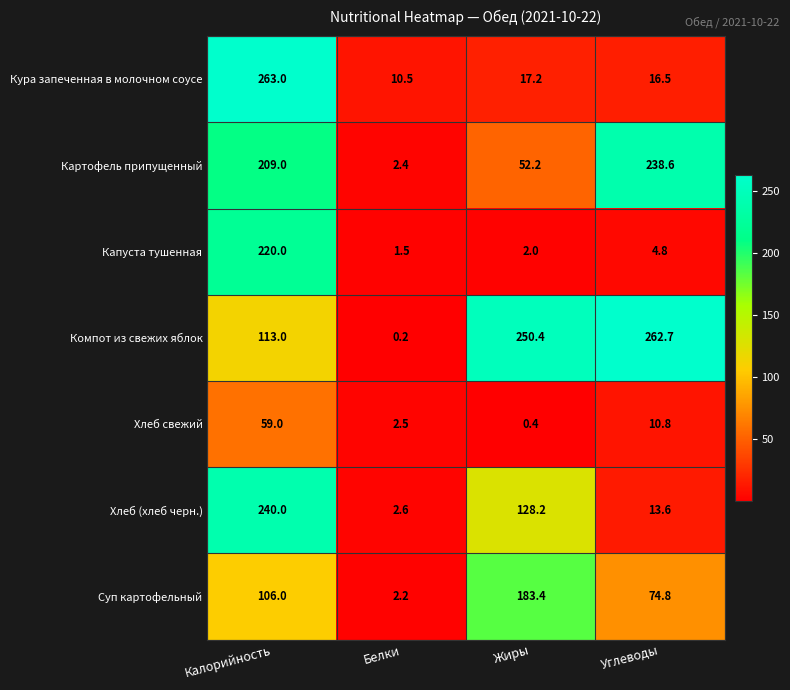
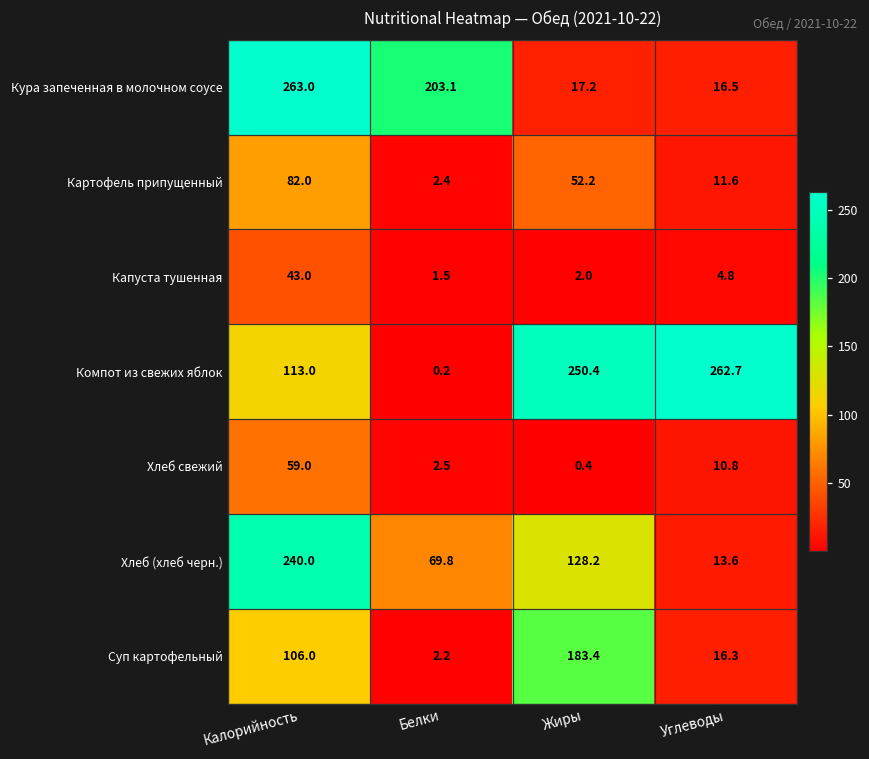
Кура запеченная в молочном соусе, Белки: 10.5 -> 203.1
Картофель припущенный, Калорийность: 209.0 -> 82.0
Картофель припущенный, Углеводы: 238.6 -> 11.6
Капуста тушенная, Калорийность: 220.0 -> 43.0
Хлеб (хлеб черн.), Белки: 2.6 -> 69.8
Суп картофельный, Углеводы: 74.8 -> 16.3
